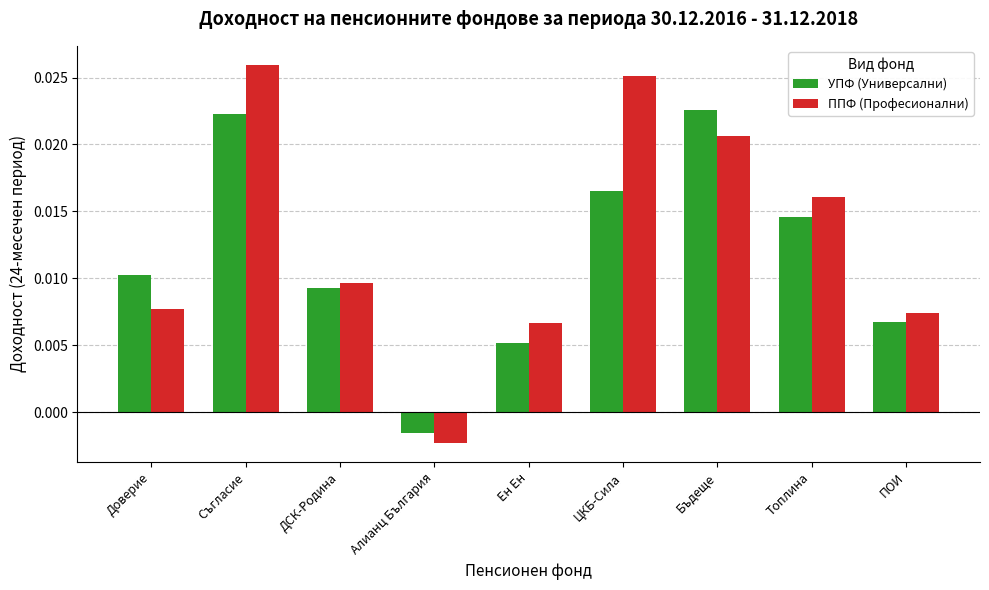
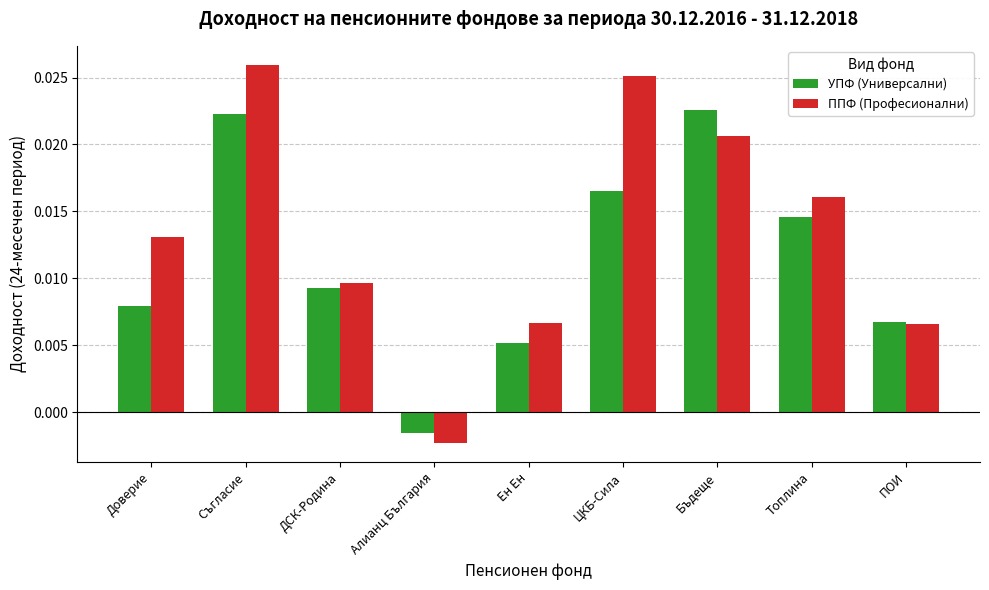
УПФ (Универсални), Доверие: 0.0102 -> 0.0079
ППФ (Професионални), Доверие: 0.0077 -> 0.0131
ППФ (Професионални), ПОИ: 0.0074 -> 0.0066
